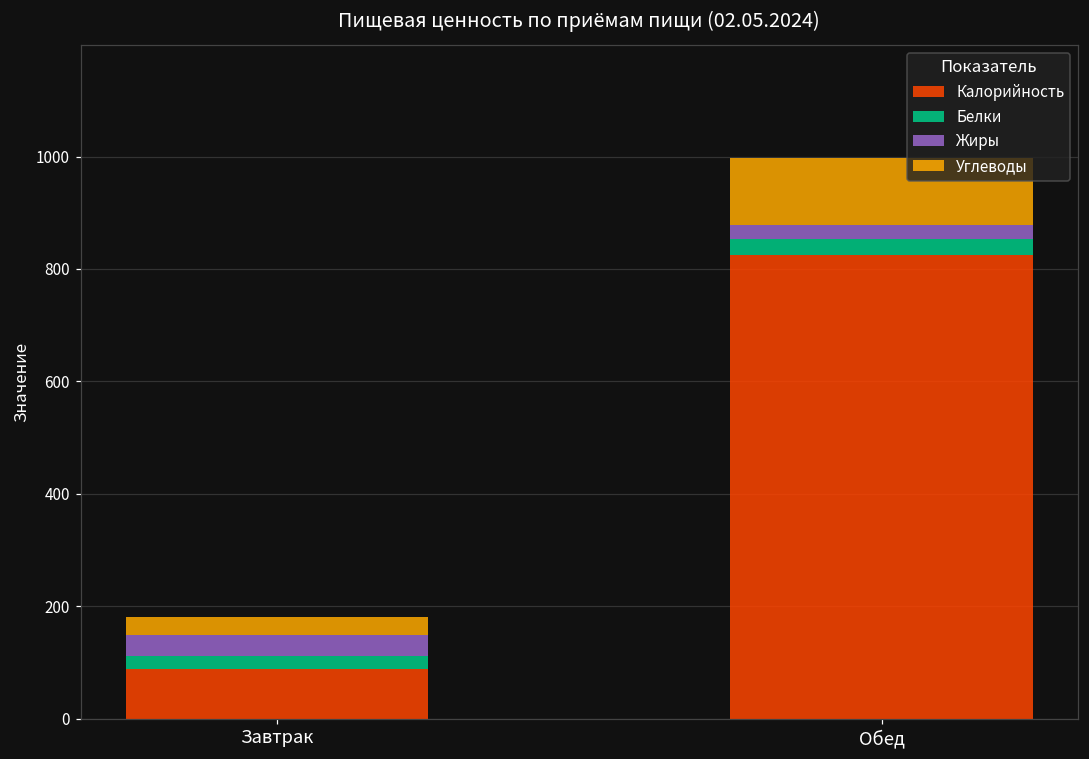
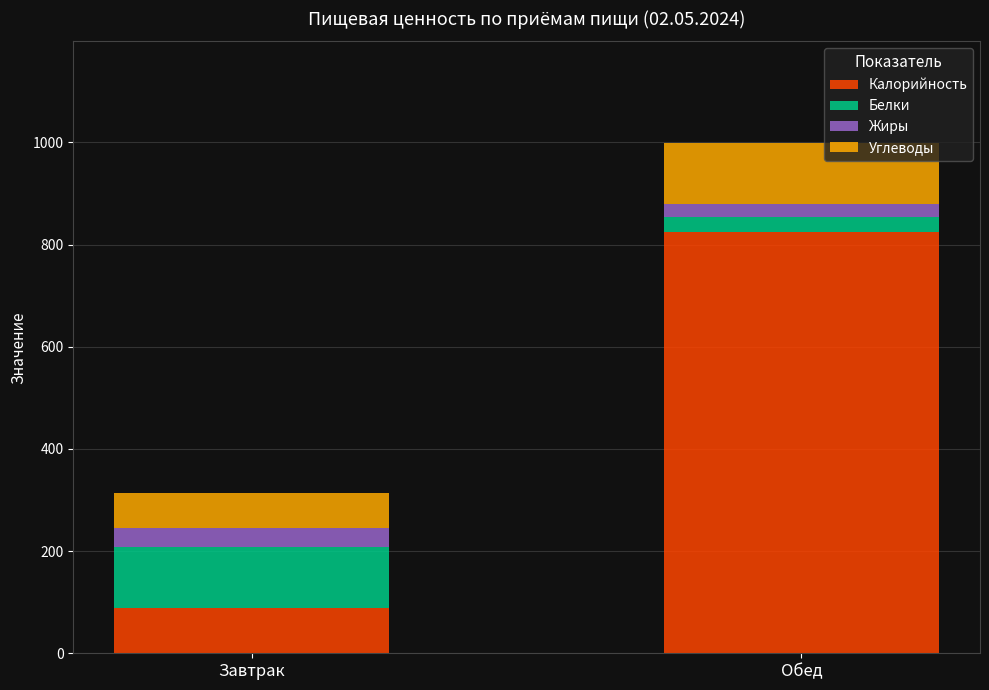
Белки, Завтрак: 20 -> 120
Углеводы, Завтрак: 30 -> 70
